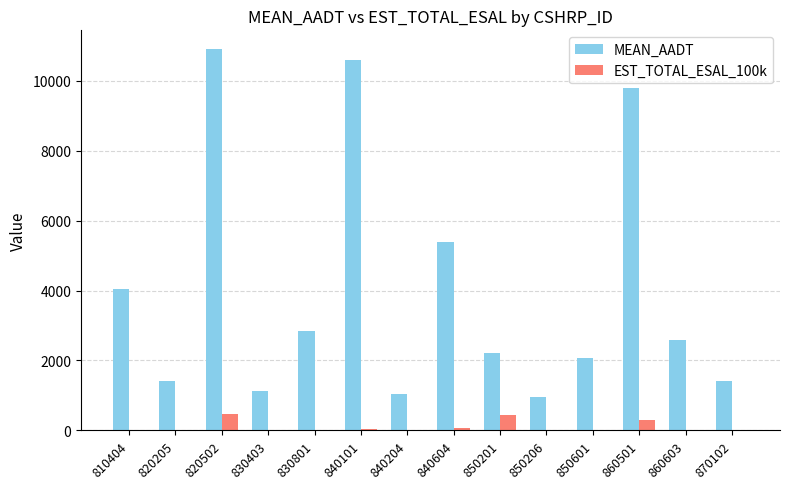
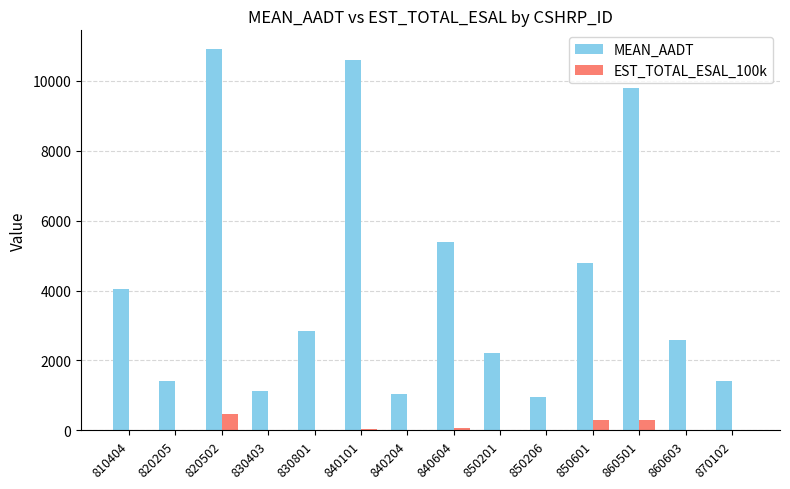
EST_TOTAL_ESAL_100k, 850201: 400 -> 0
MEAN_AADT, 850601: 2100 -> 4800
EST_TOTAL_ESAL_100k, 850601: 0 -> 300
